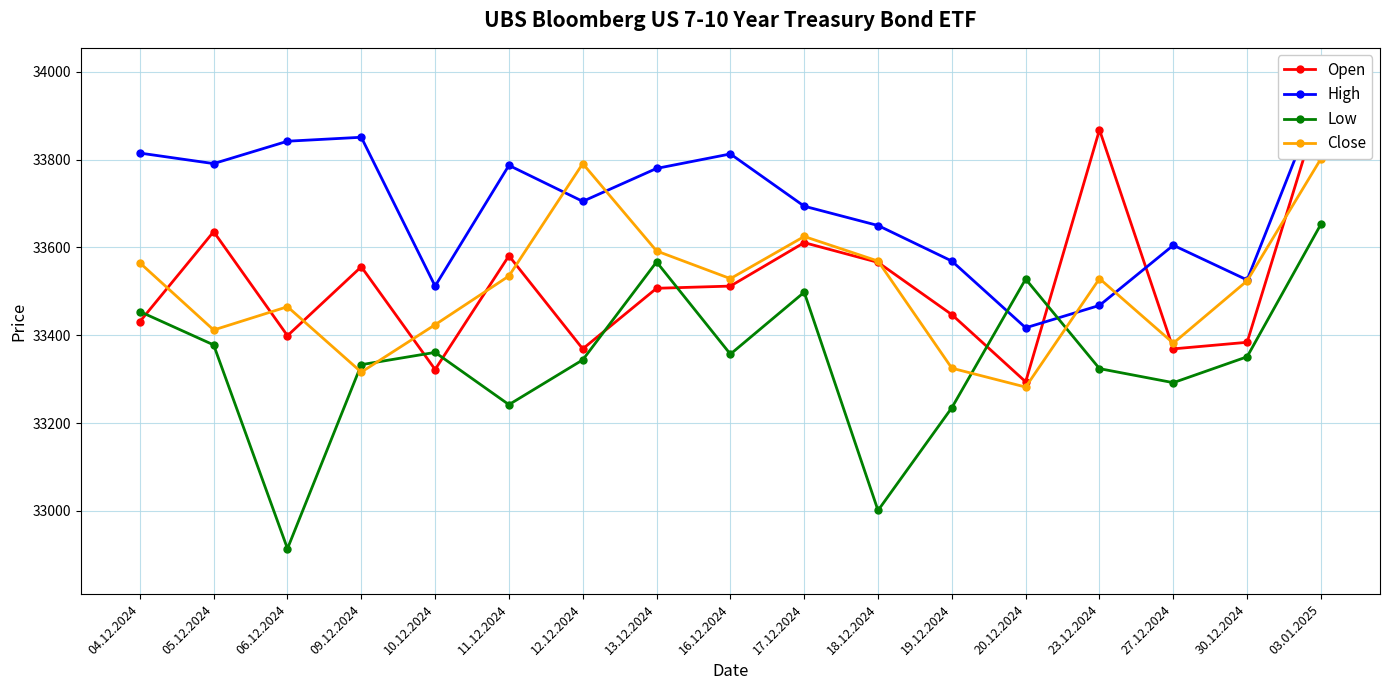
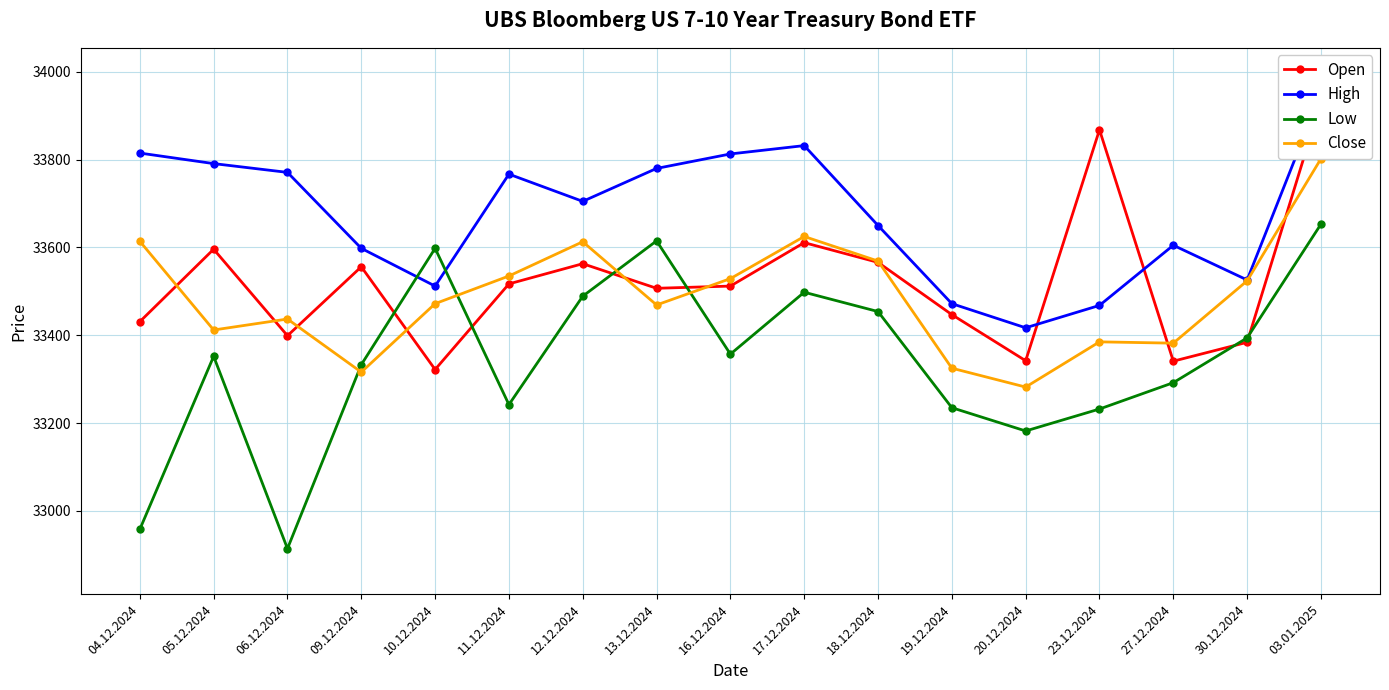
Low, 04.12.2024: 33450 -> 32960
Close, 04.12.2024: 33570 -> 33610
Open, 05.12.2024: 33640 -> 33600
Low, 05.12.2024: 33380 -> 33350
High, 06.12.2024: 33840 -> 33770
Close, 06.12.2024: 33470 -> 33440
High, 09.12.2024: 33850 -> 33600
Low, 10.12.2024: 33360 -> 33600
Close, 10.12.2024: 33420 -> 33470
Open, 11.12.2024: 33580 -> 33520
High, 11.12.2024: 33790 -> 33770
Open, 12.12.2024: 33370 -> 33560
Low, 12.12.2024: 33340 -> 33490
Close, 12.12.2024: 33790 -> 33610
Low, 13.12.2024: 33570 -> 33620
Close, 13.12.2024: 33590 -> 33470
High, 17.12.2024: 33690 -> 33830
Low, 18.12.2024: 33000 -> 33450
High, 19.12.2024: 33570 -> 33470
Open, 20.12.2024: 33290 -> 33340
Low, 20.12.2024: 33530 -> 33180
Low, 23.12.2024: 33320 -> 33230
Close, 23.12.2024: 33530 -> 33390
Open, 27.12.2024: 33370 -> 33340
Low, 30.12.2024: 33350 -> 33390
